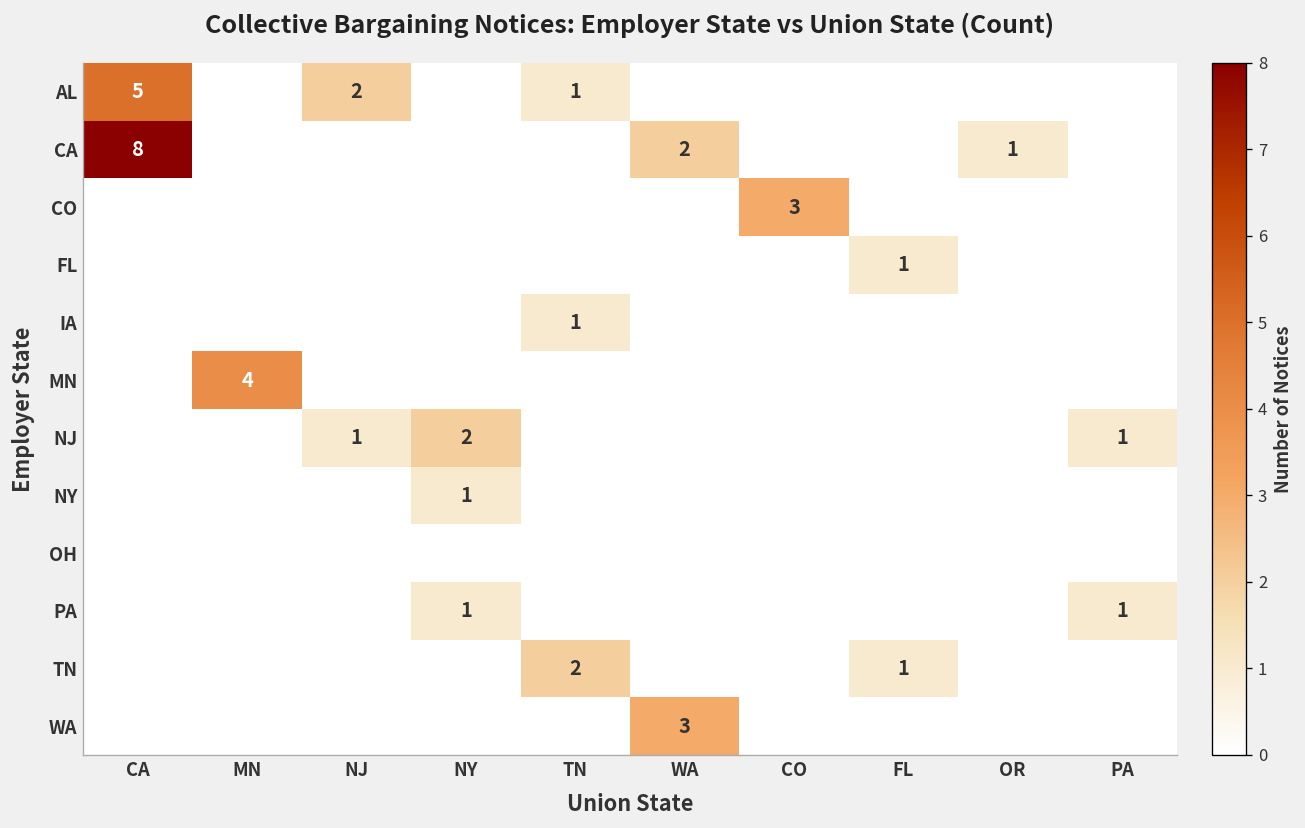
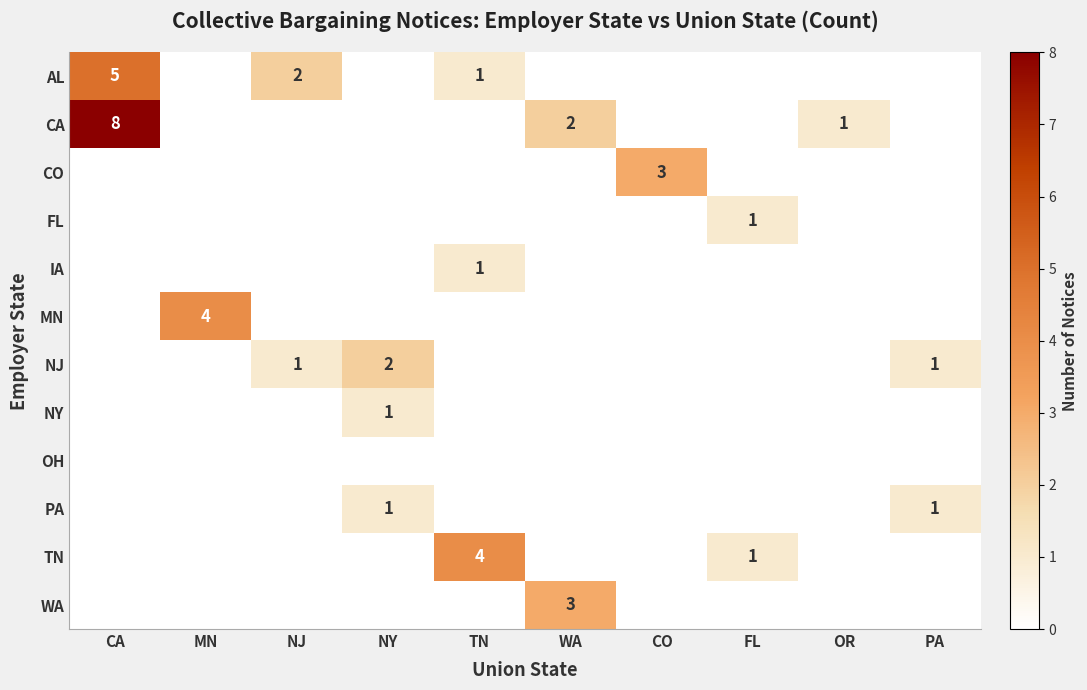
TN, TN: 2 -> 4
